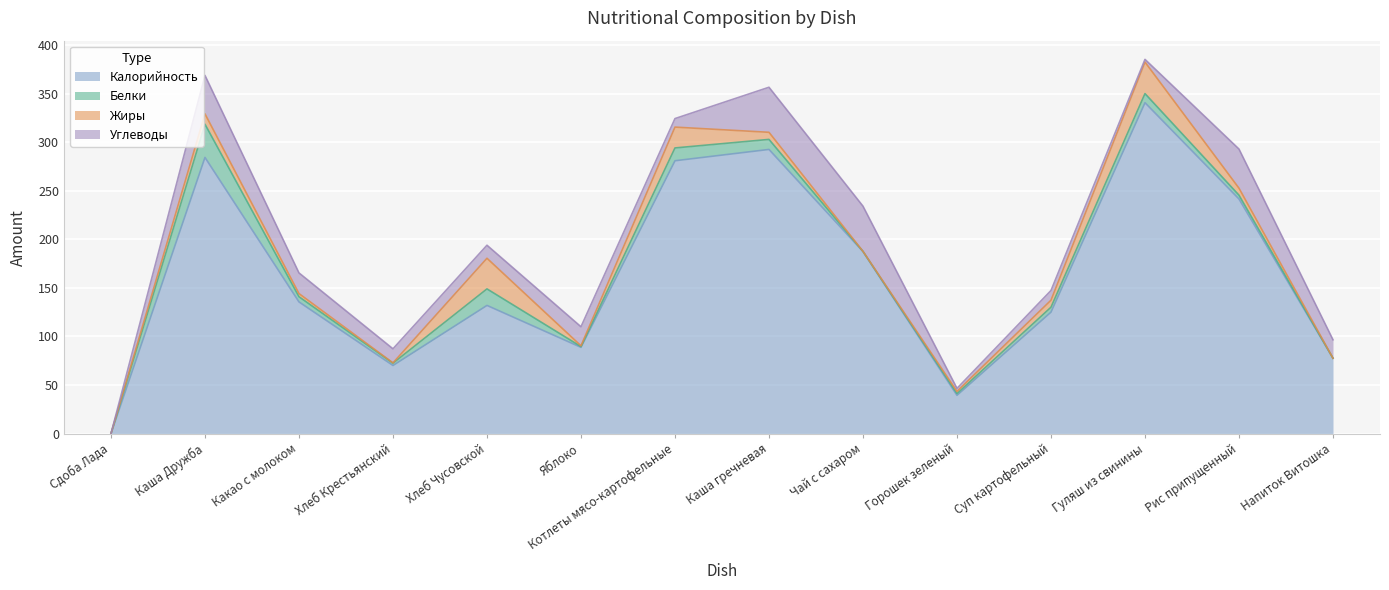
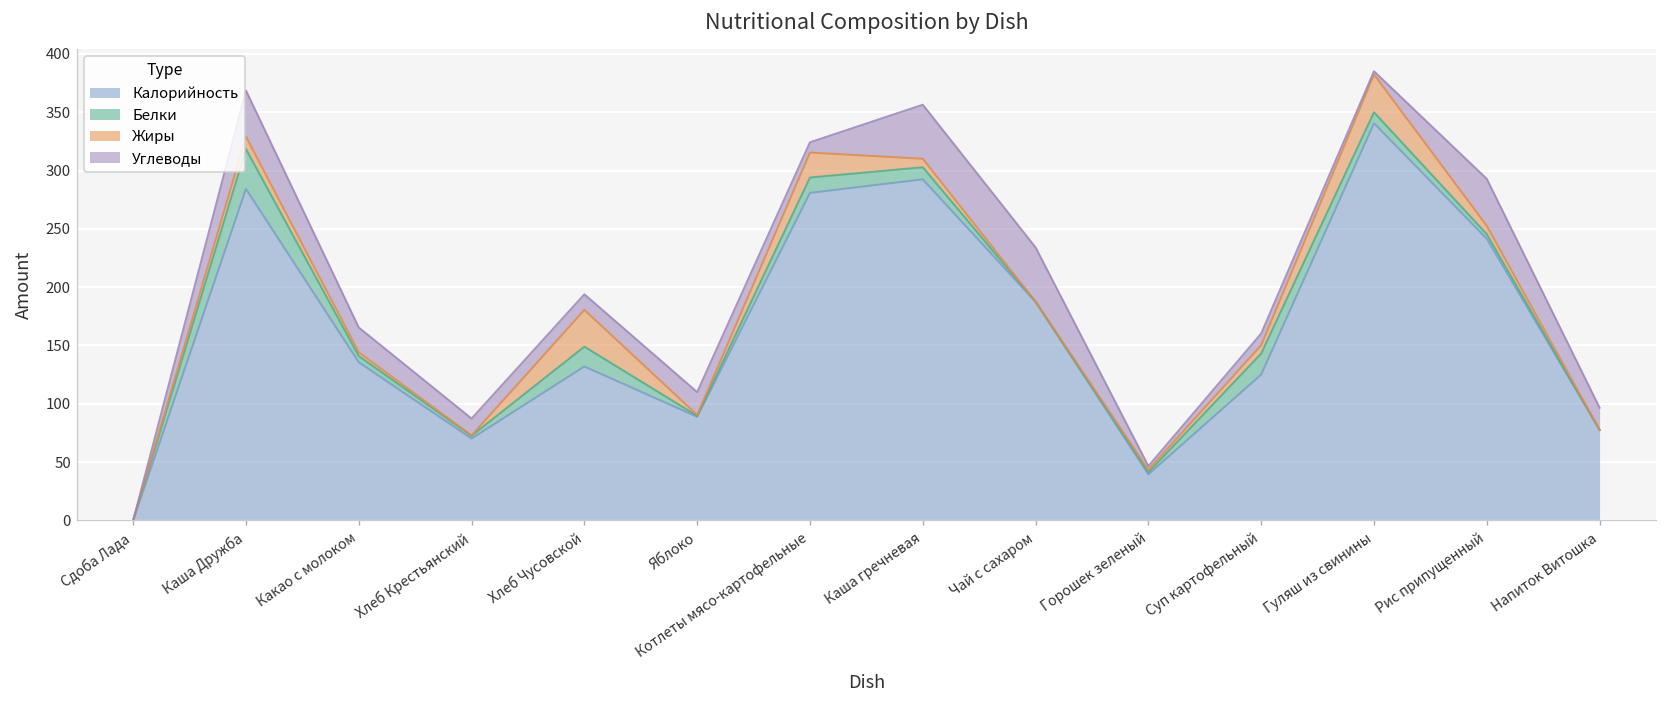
Белки, Суп картофельный: 10 -> 20
